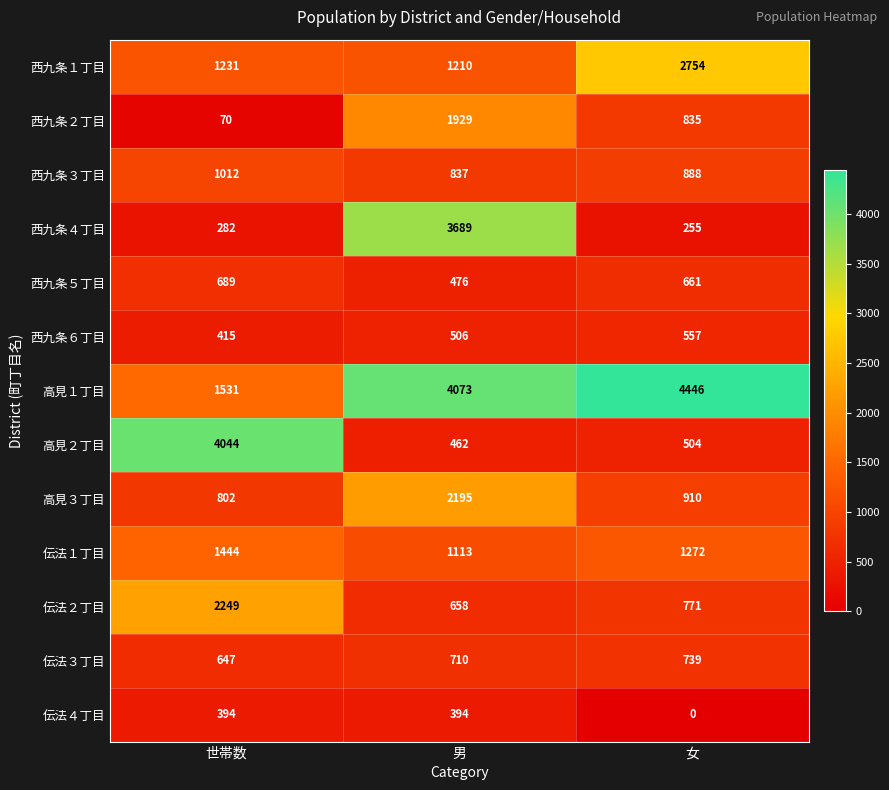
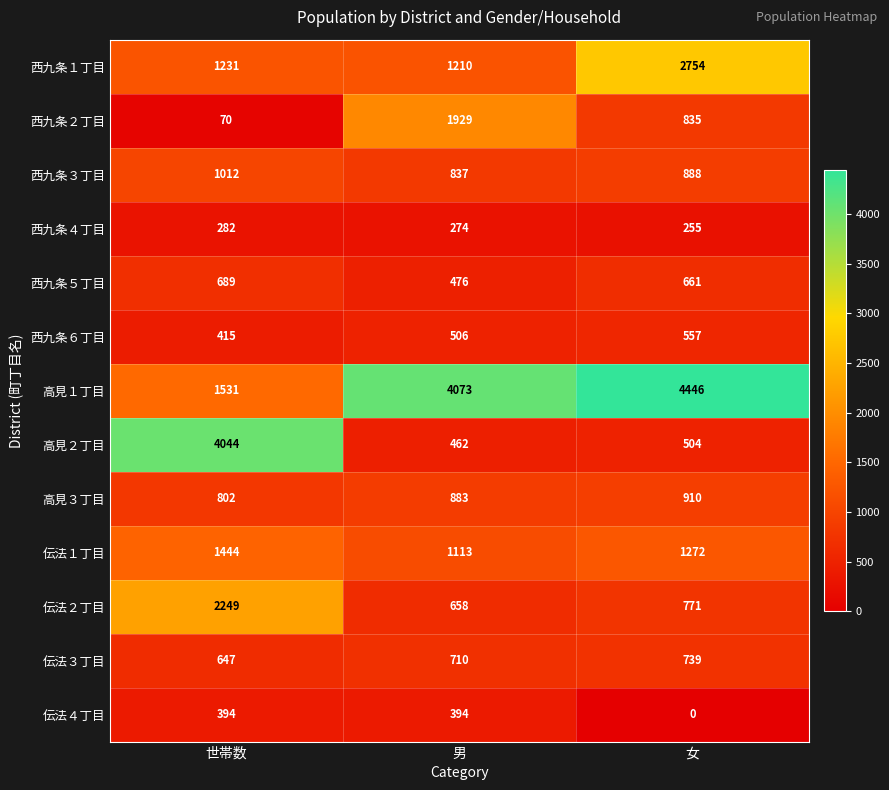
西九条４丁目, 男: 3689 -> 274
高見３丁目, 男: 2195 -> 883
